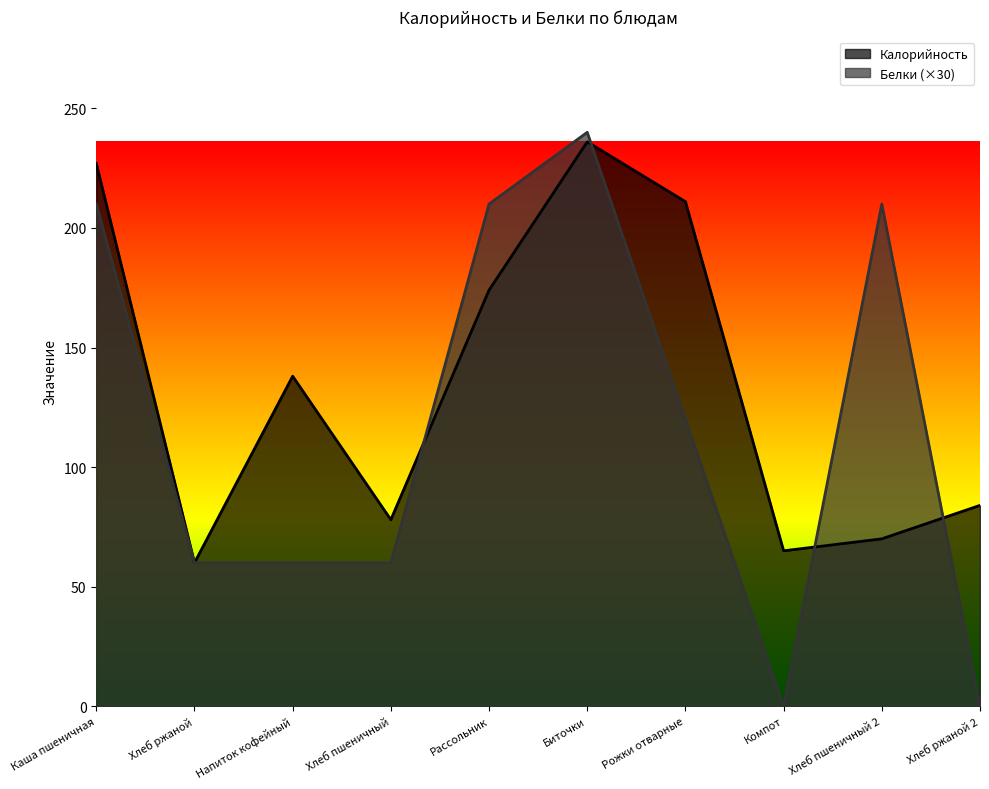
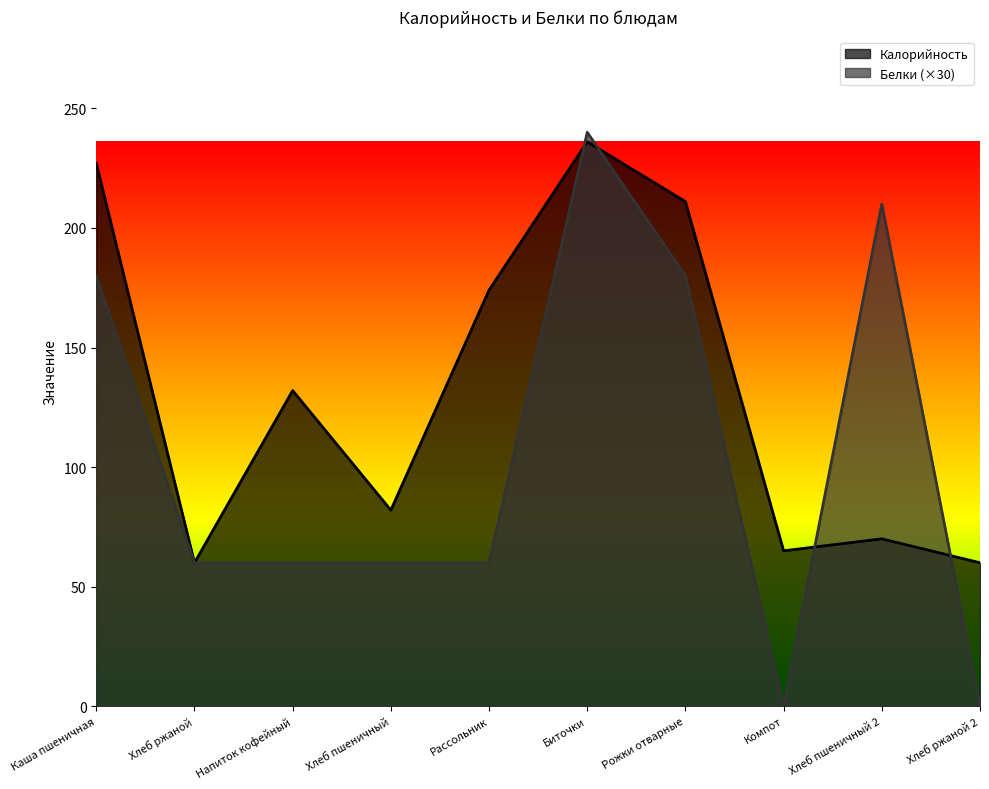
Белки (×30), Каша пшеничная: 210 -> 180
Калорийность, Напиток кофейный: 138 -> 132
Калорийность, Хлеб пшеничный: 78 -> 82
Белки (×30), Рассольник: 210 -> 60
Белки (×30), Рожки отварные: 120 -> 180
Калорийность, Хлеб ржаной 2: 84 -> 60
